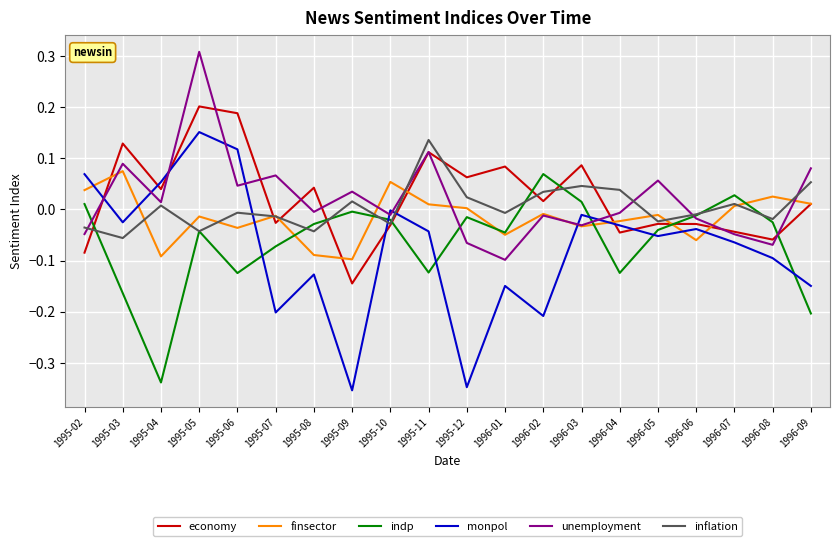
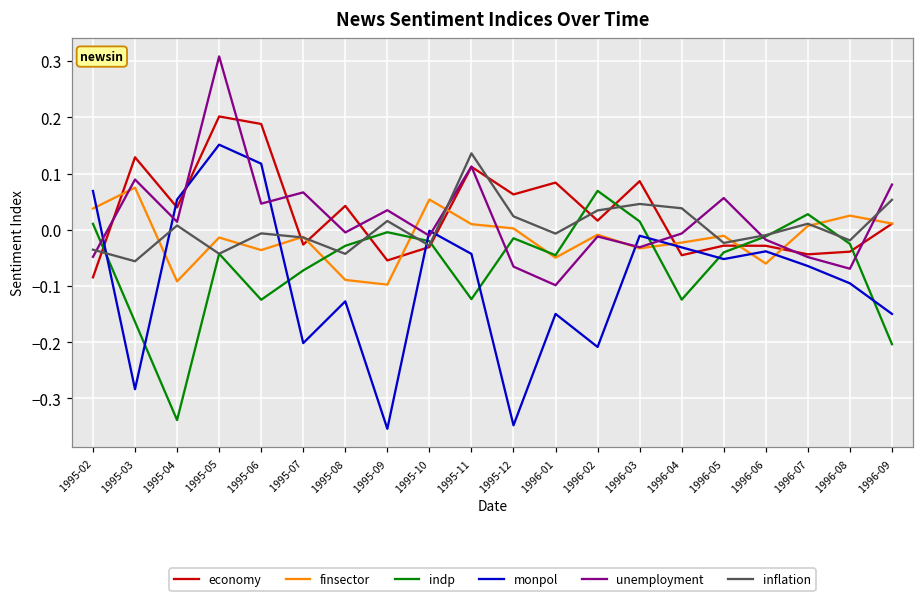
monpol, 1995-03: -0.03 -> -0.28
economy, 1995-09: -0.14 -> -0.05
economy, 1996-08: -0.06 -> -0.04
